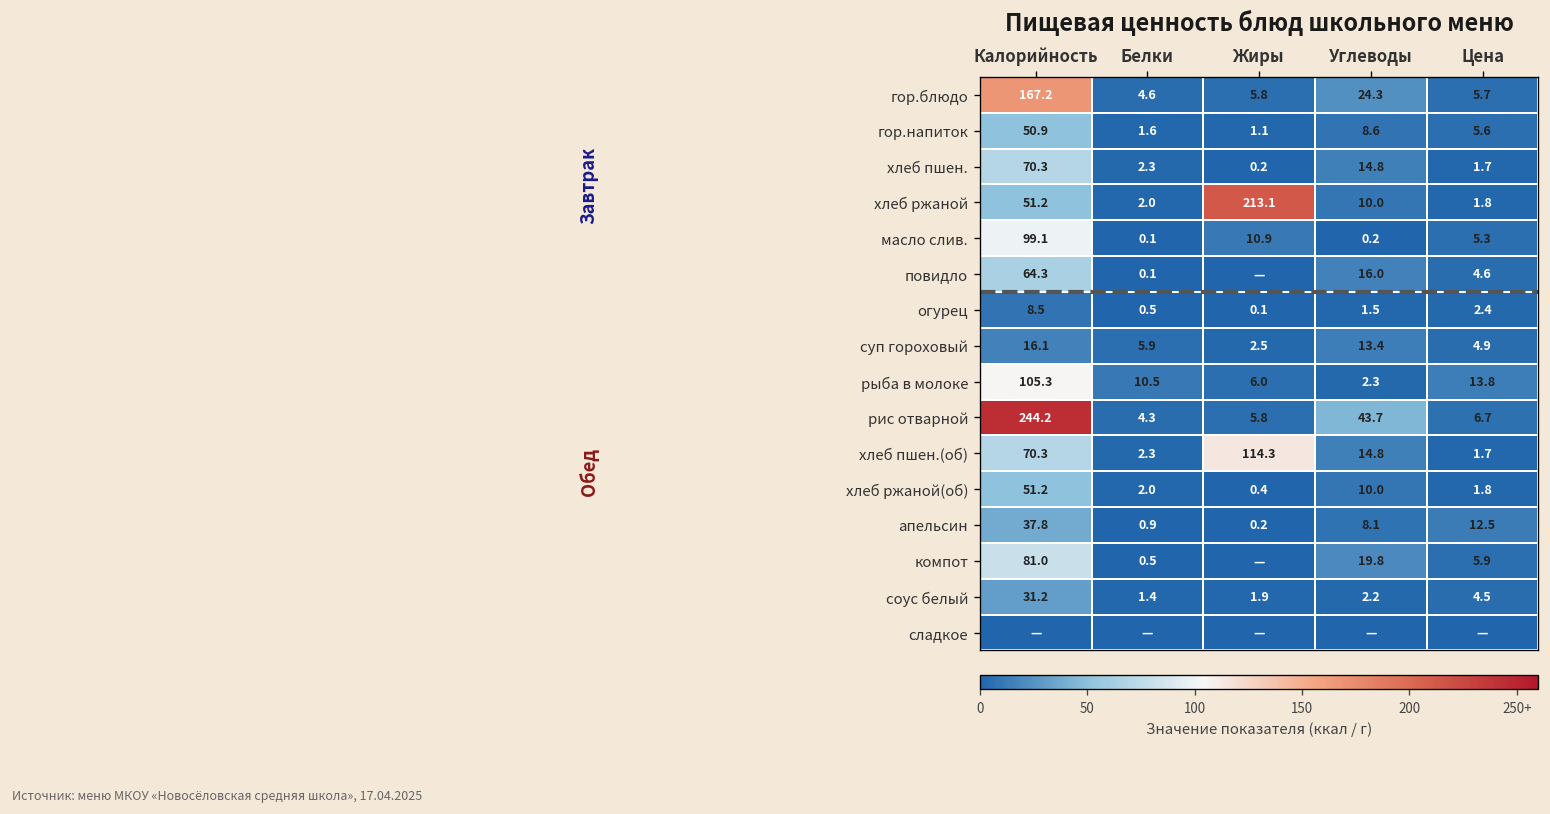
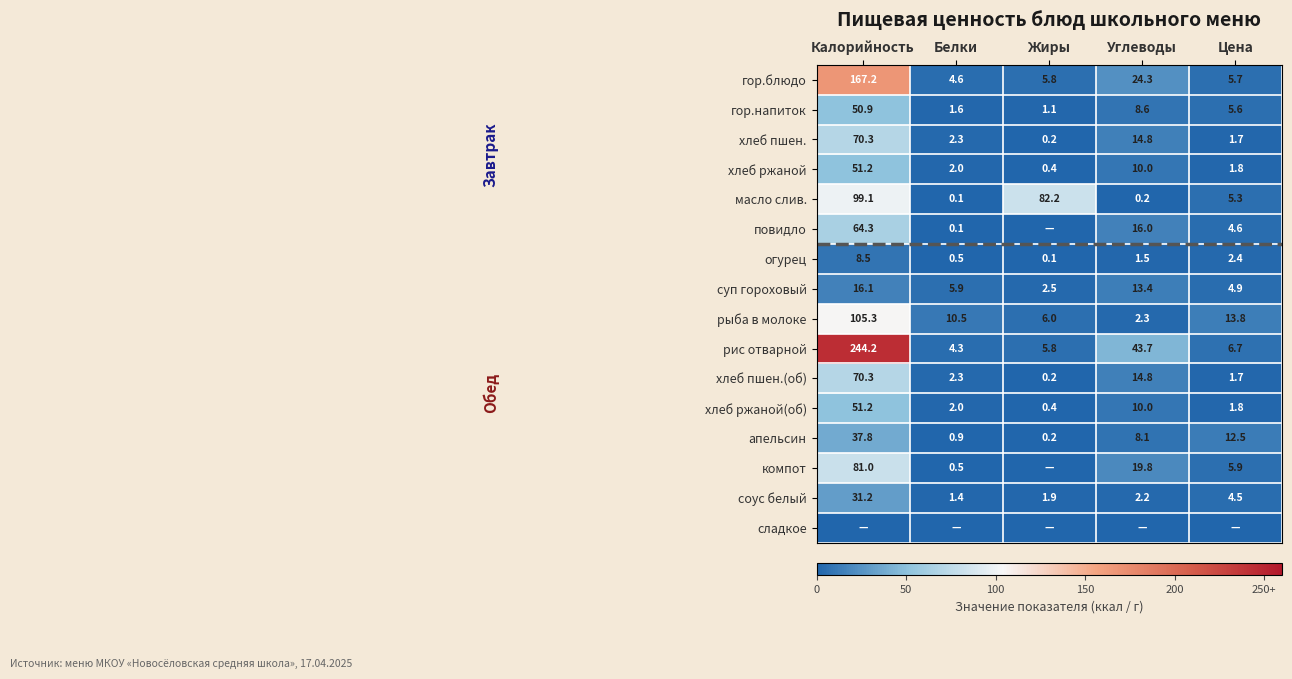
хлеб ржаной, Жиры: 213.1 -> 0.4
масло слив., Жиры: 10.9 -> 82.2
хлеб пшен.(об), Жиры: 114.3 -> 0.2
